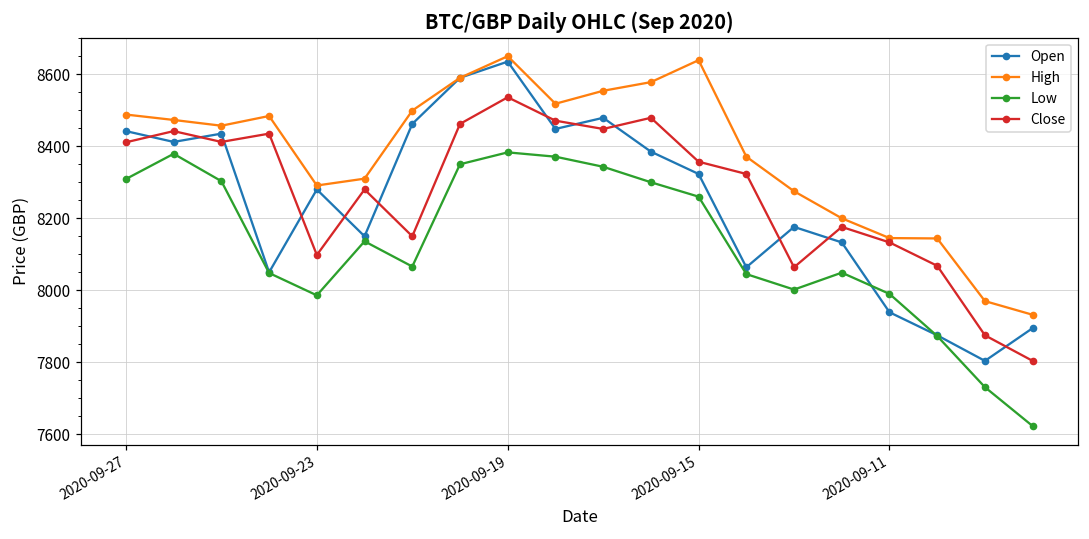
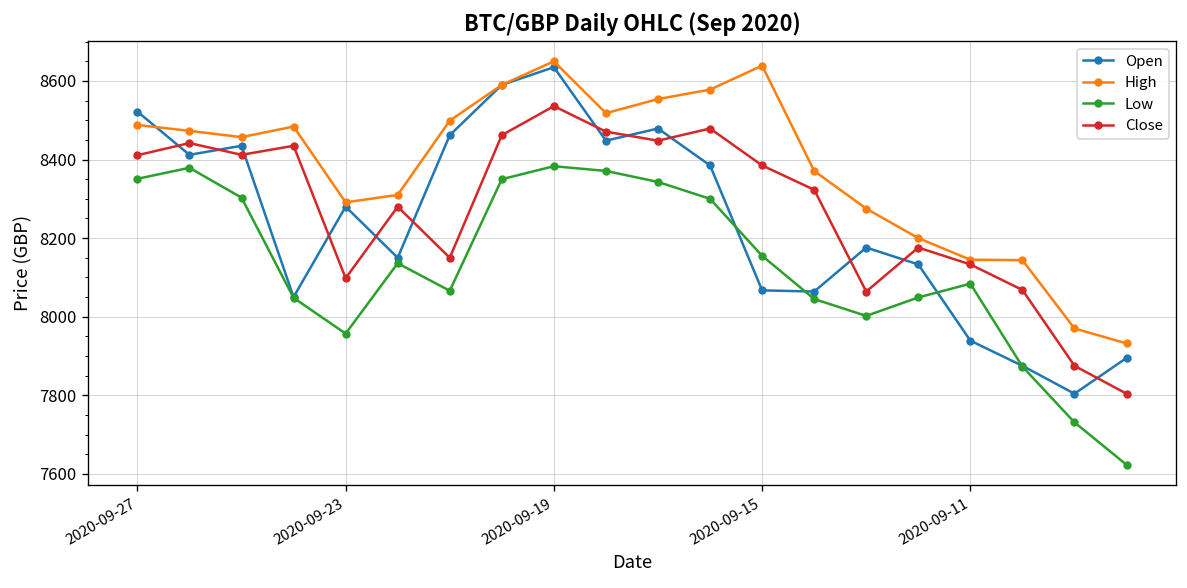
Open, 2020-09-27: 8440 -> 8520
Low, 2020-09-27: 8310 -> 8350
Low, 2020-09-23: 7990 -> 7960
Open, 2020-09-15: 8320 -> 8070
Low, 2020-09-15: 8260 -> 8160
Close, 2020-09-15: 8360 -> 8390
Low, 2020-09-11: 7990 -> 8080
